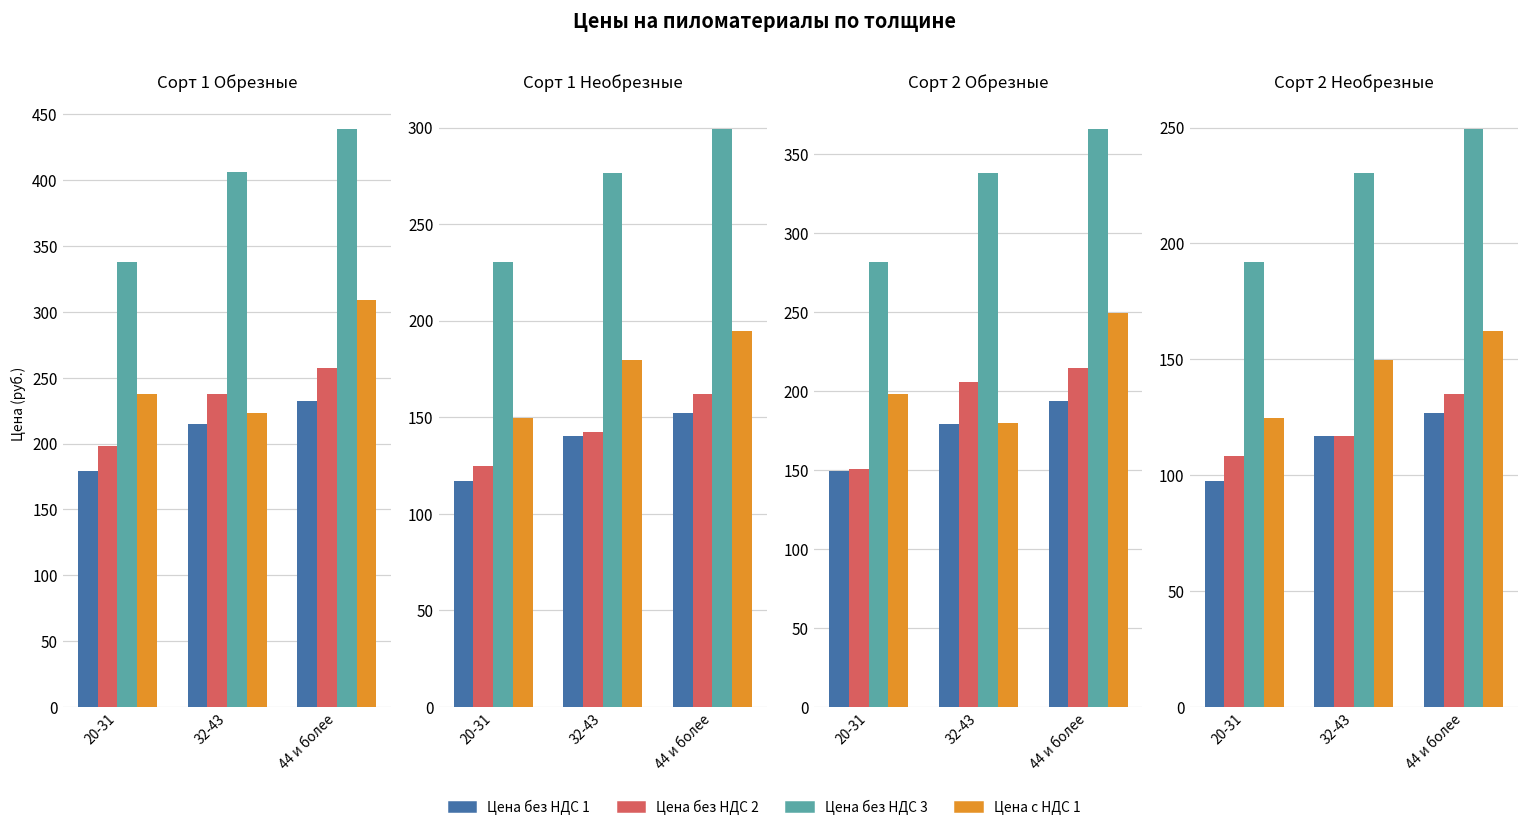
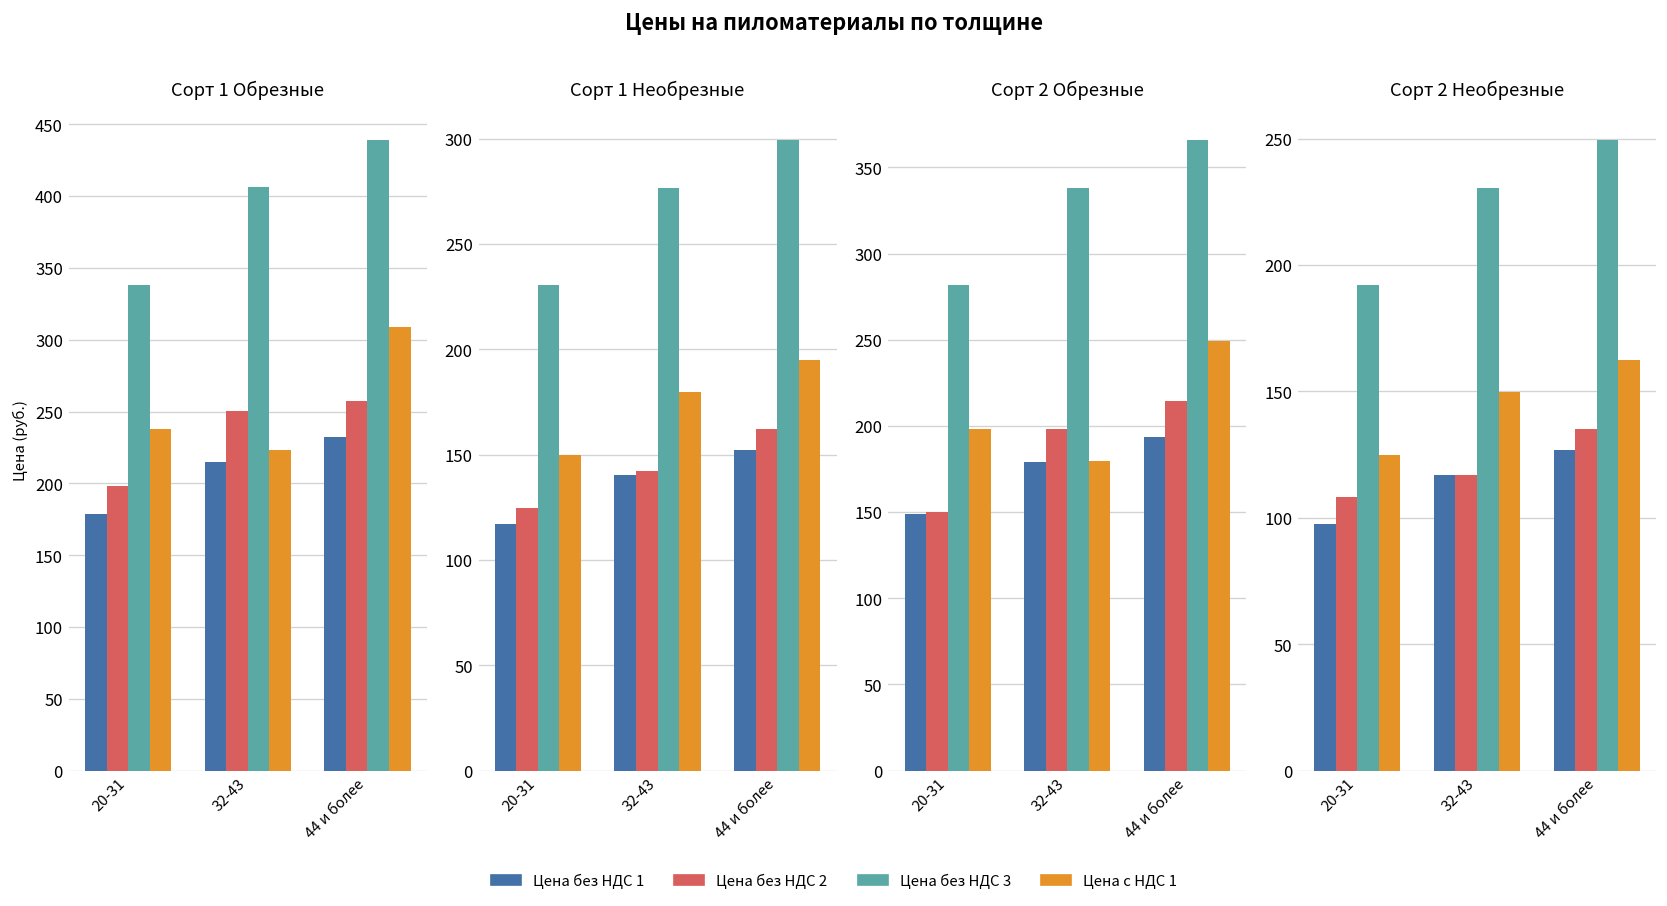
Сорт 1 Обрезные, Цена без НДС 2, 32-43: 238 -> 250
Сорт 2 Обрезные, Цена без НДС 2, 32-43: 206 -> 198
